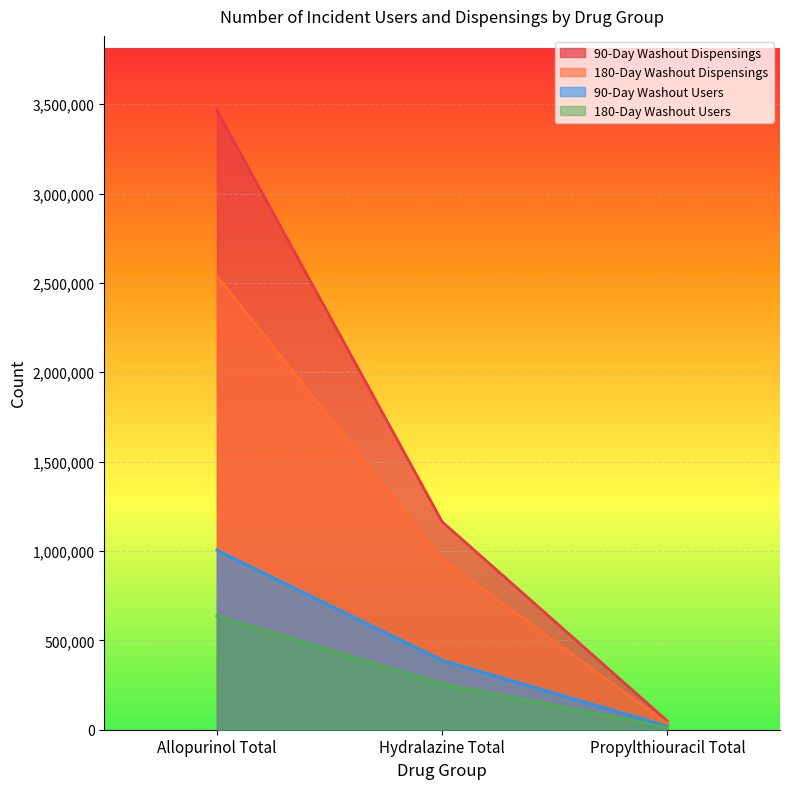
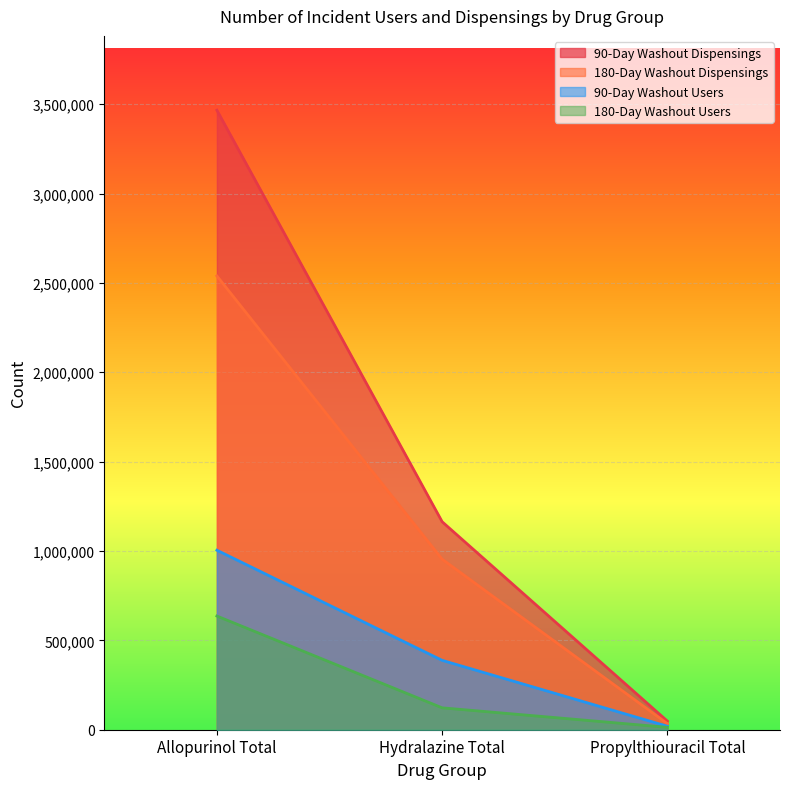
180-Day Washout Users, Hydralazine Total: 260,000 -> 120,000
